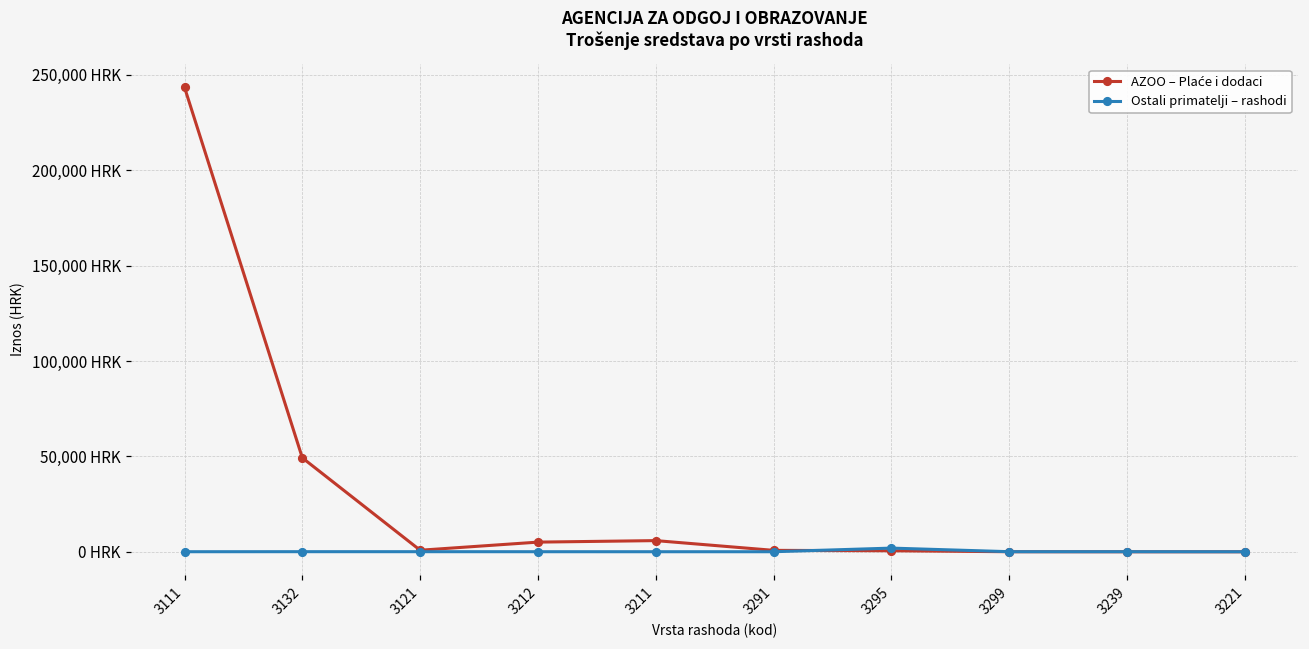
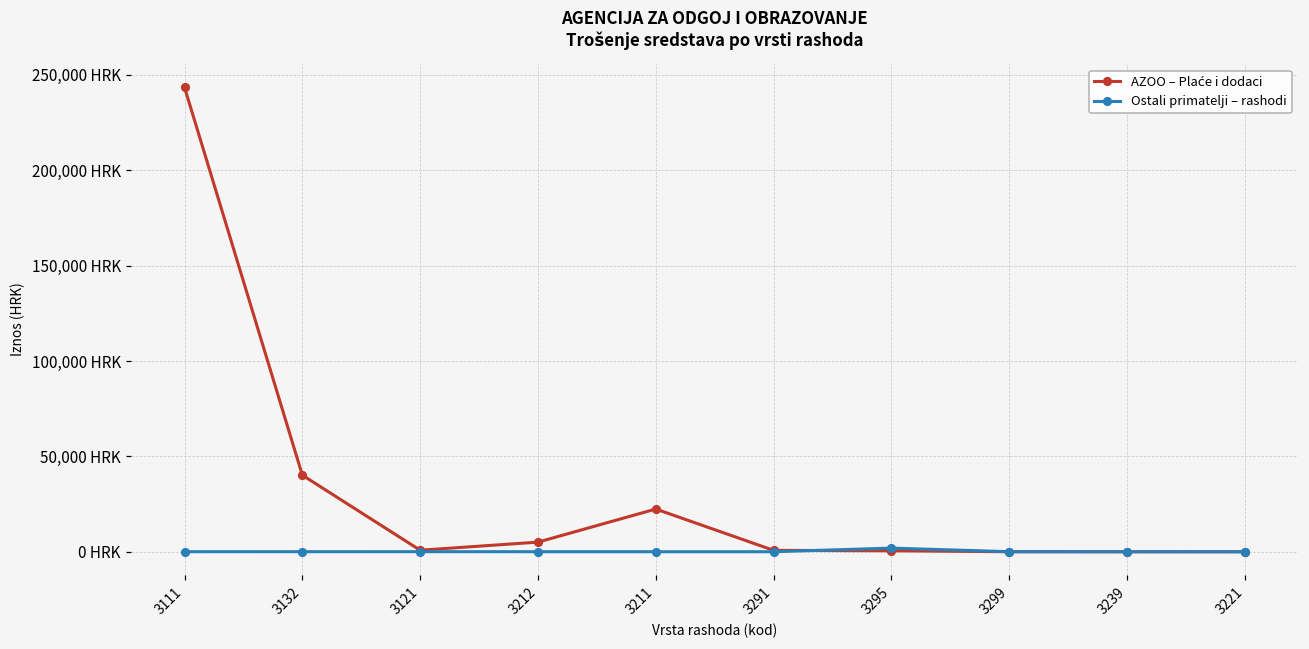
AZOO – Plaće i dodaci, 3132: 49,000 HRK -> 40,000 HRK
AZOO – Plaće i dodaci, 3211: 6,000 HRK -> 22,000 HRK
